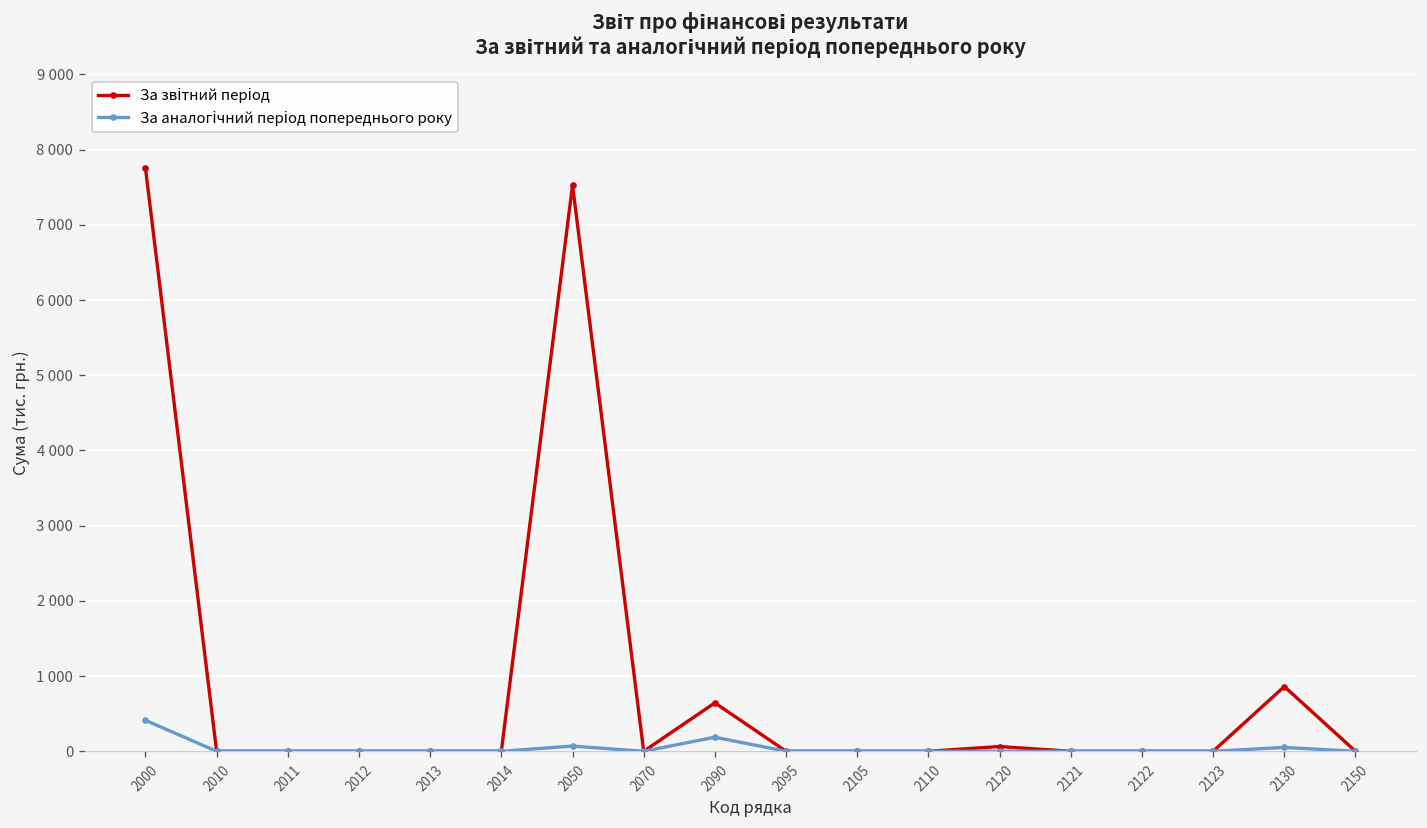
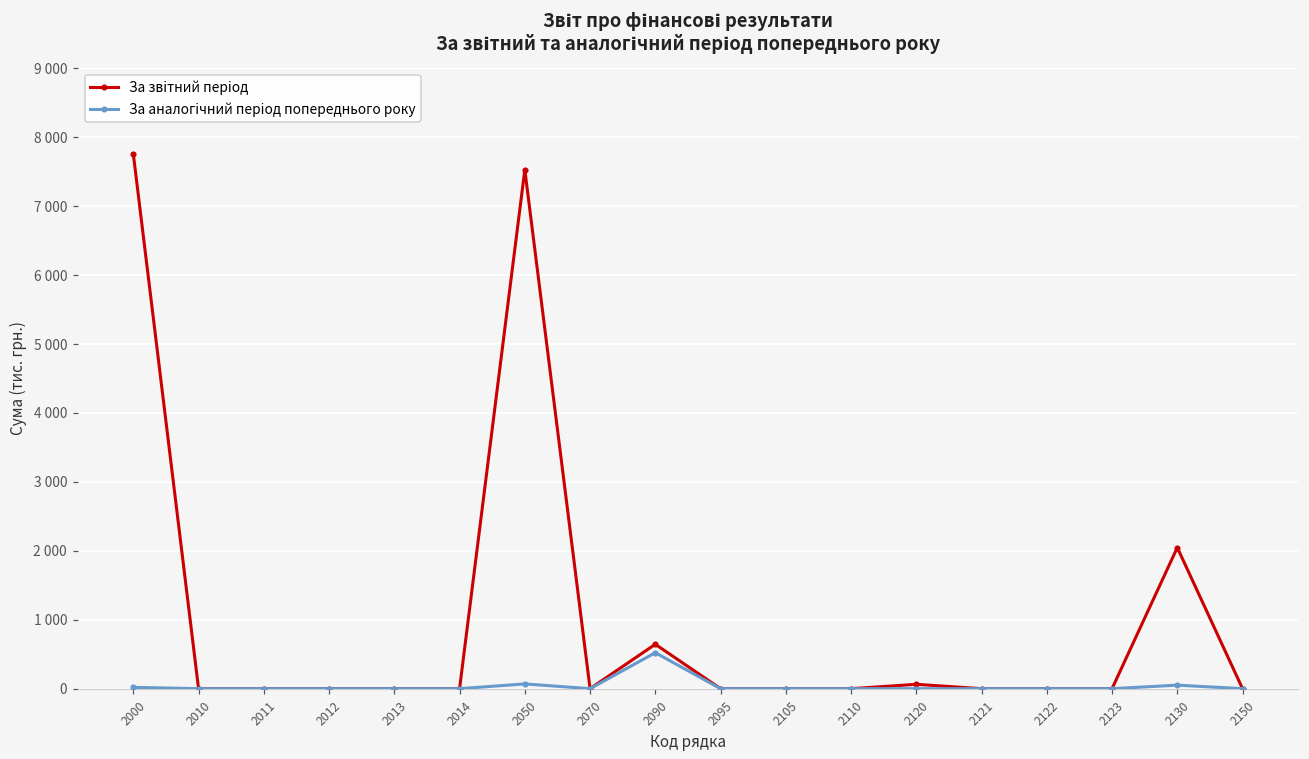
За аналогічний період попереднього року, 2000: 400 -> 0
За аналогічний період попереднього року, 2090: 200 -> 500
За звітний період, 2130: 900 -> 2000
